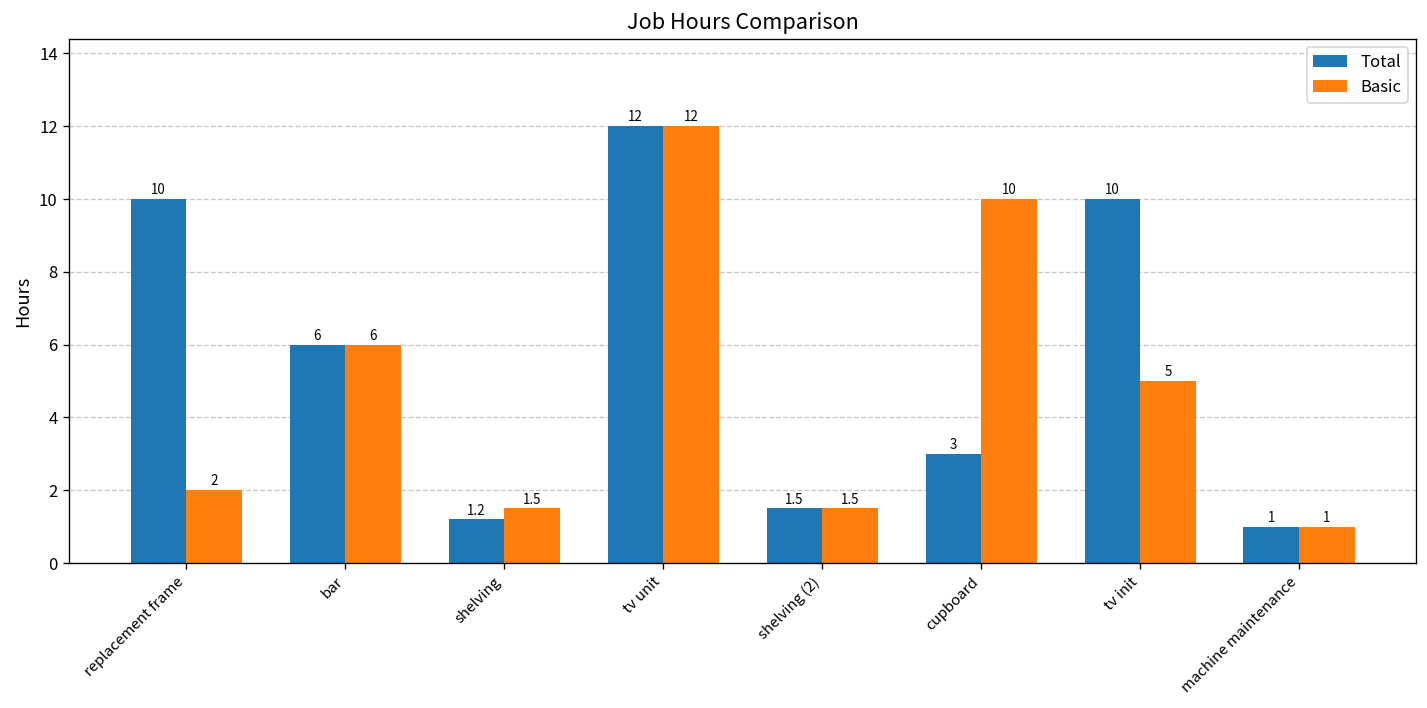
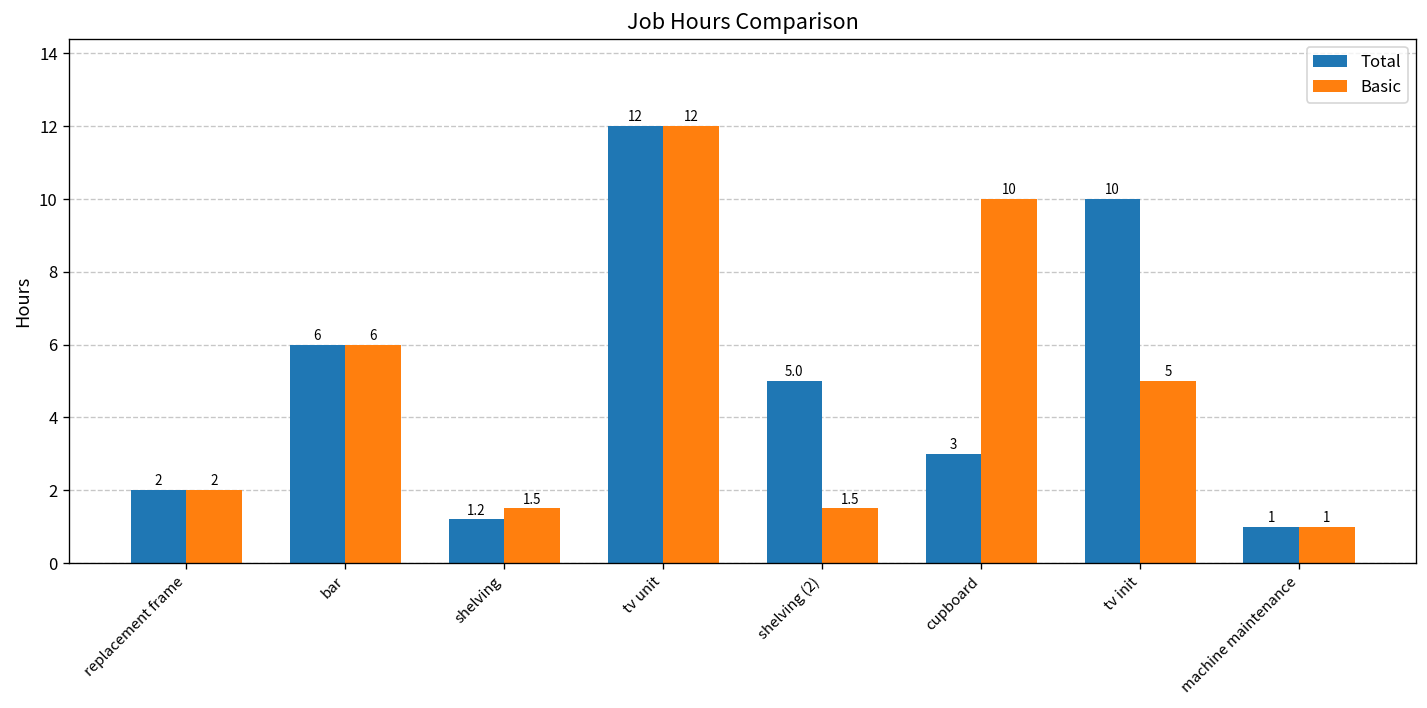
Total, replacement frame: 10 -> 2
Total, shelving (2): 1.5 -> 5.0
